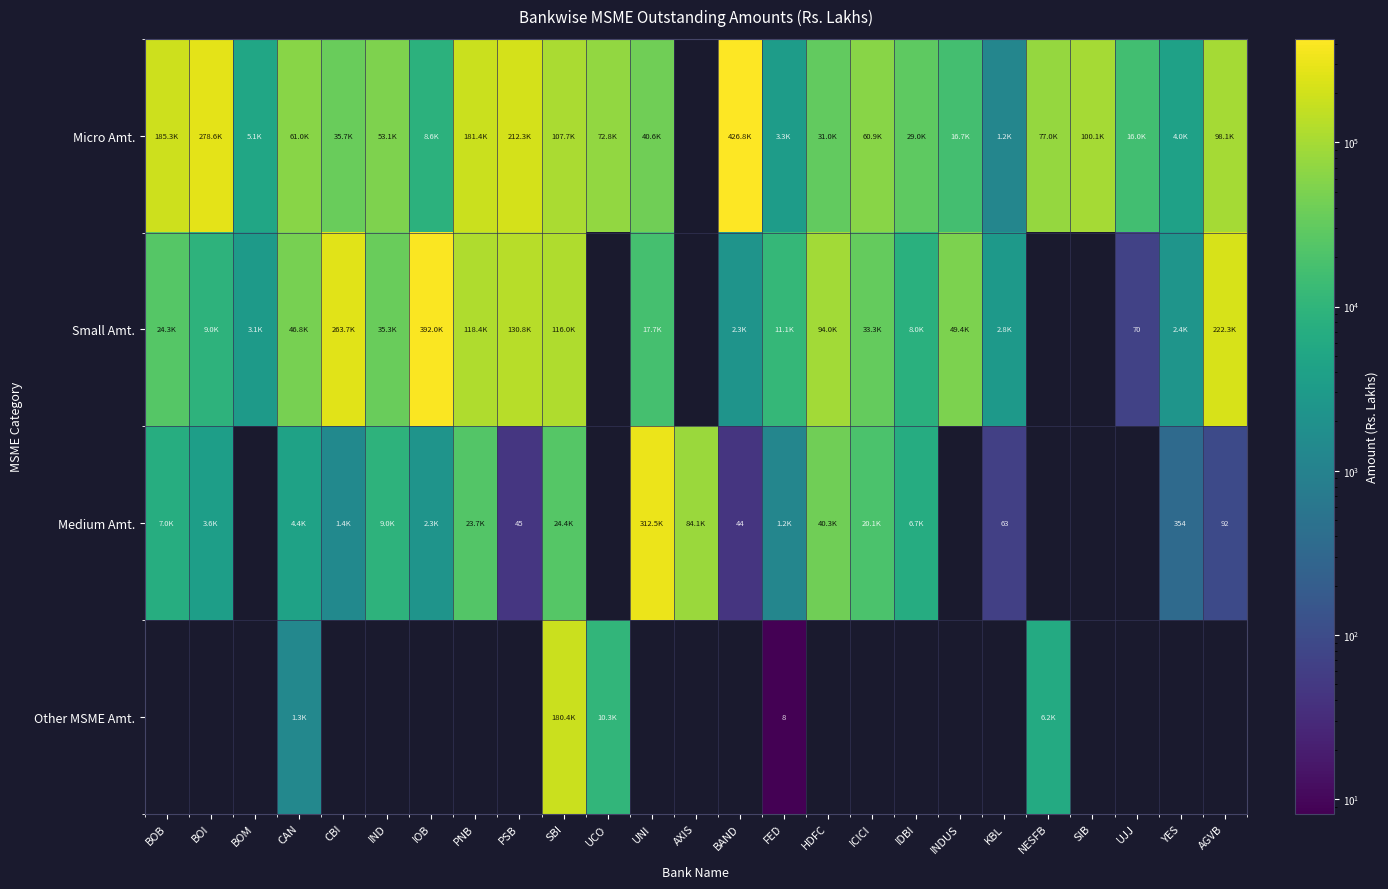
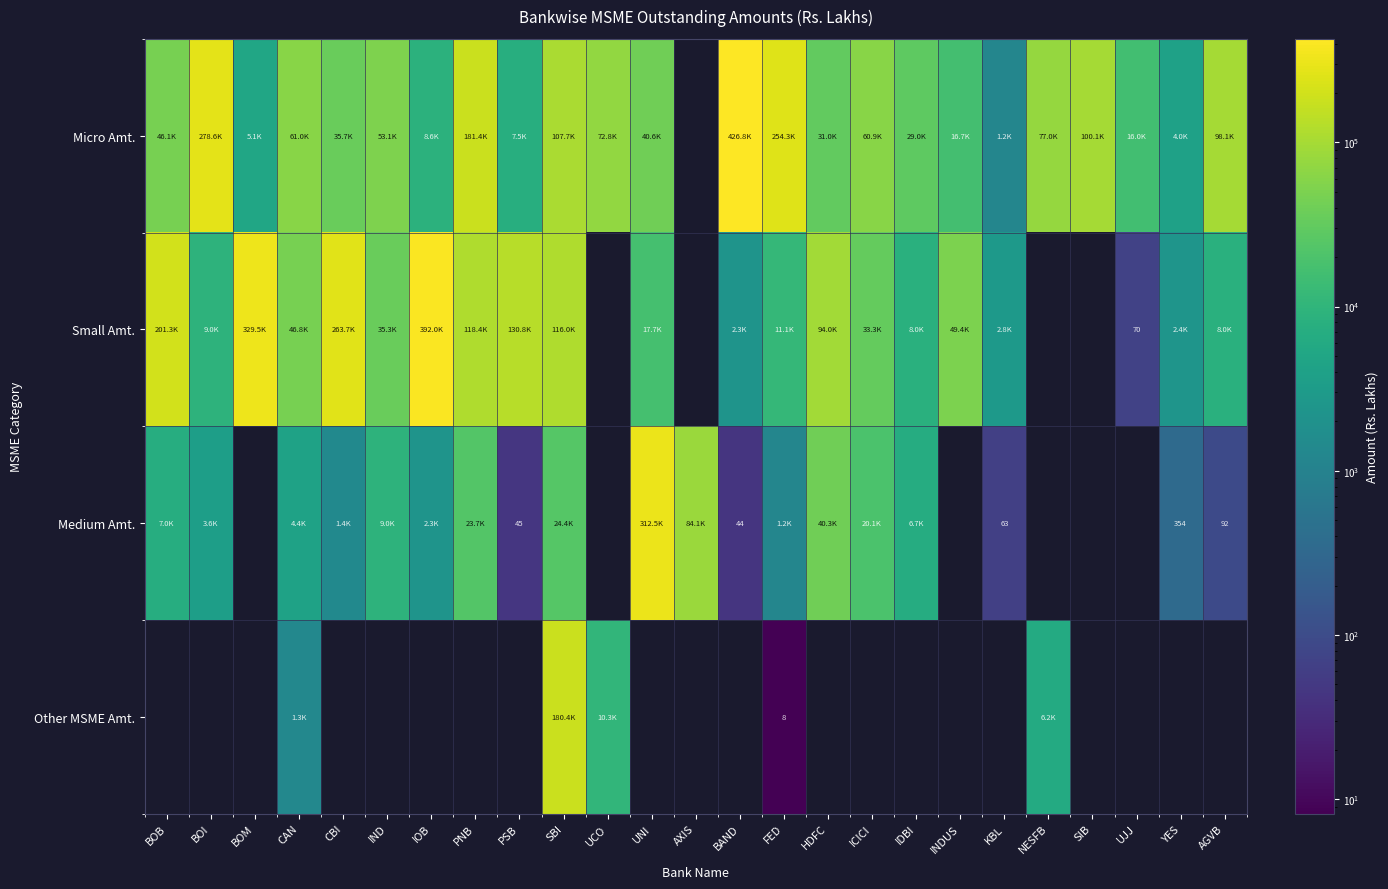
Micro Amt., BOB: 185.3K -> 46.1K
Micro Amt., PSB: 212.3K -> 7.5K
Micro Amt., FED: 3.3K -> 254.3K
Small Amt., BOB: 24.3K -> 201.3K
Small Amt., BOM: 3.1K -> 329.5K
Small Amt., AGVB: 222.3K -> 8.0K
